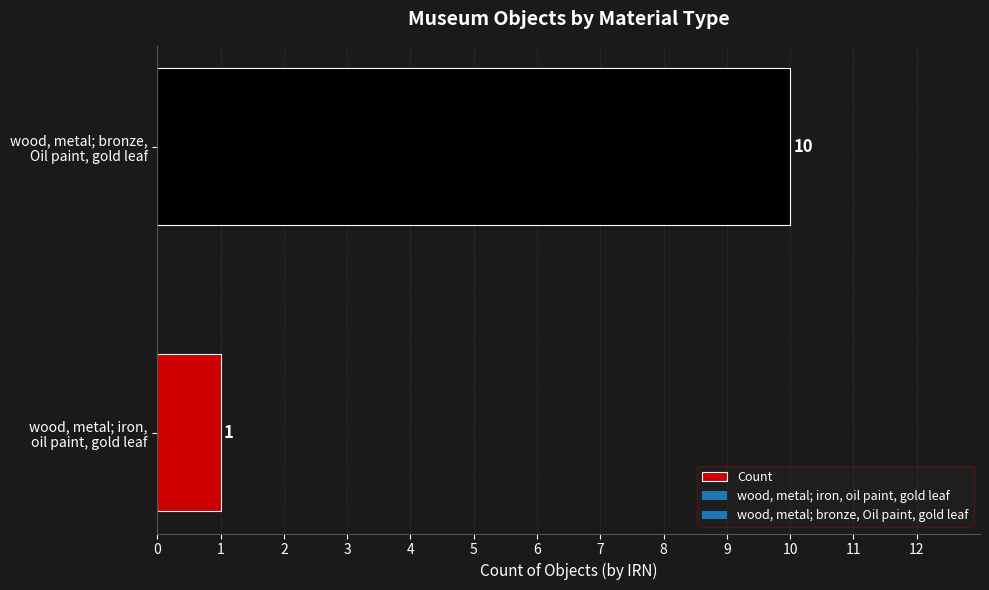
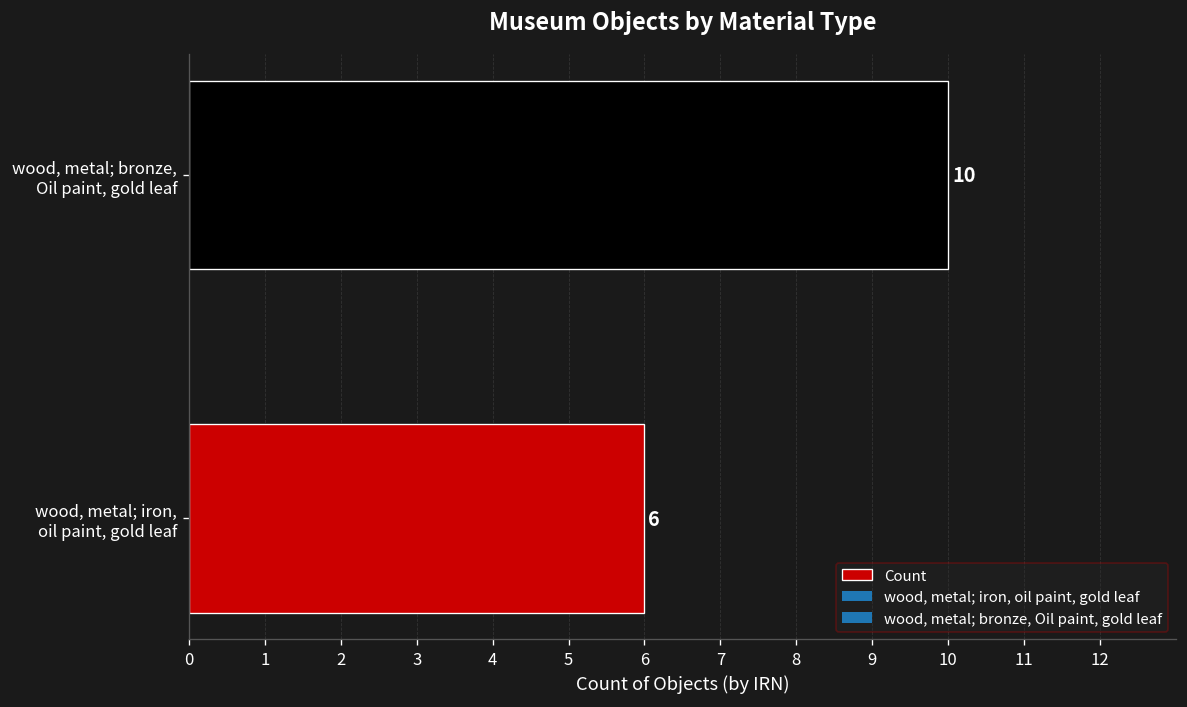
wood, metal; iron, oil paint, gold leaf: 1 -> 6
